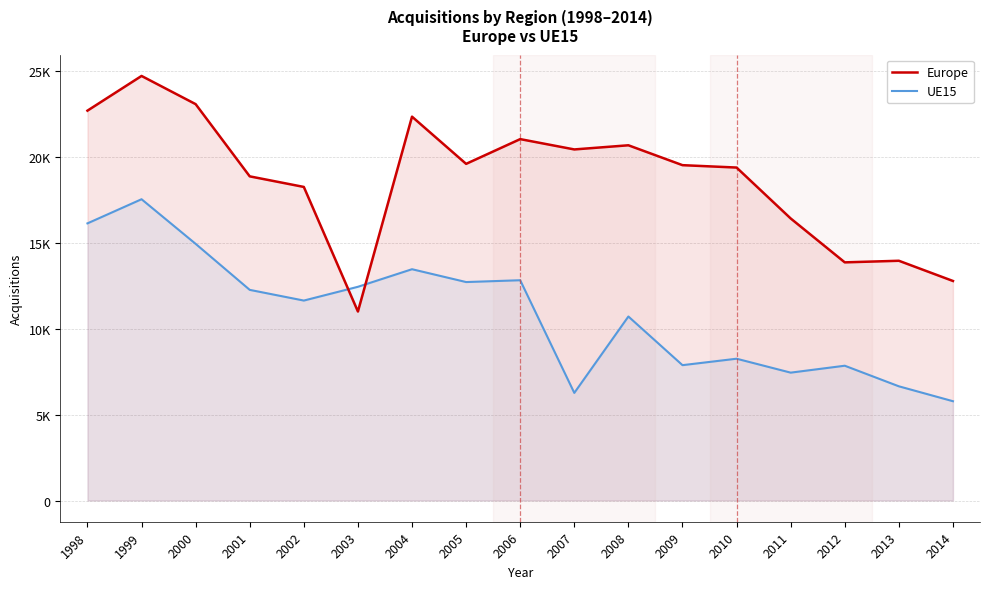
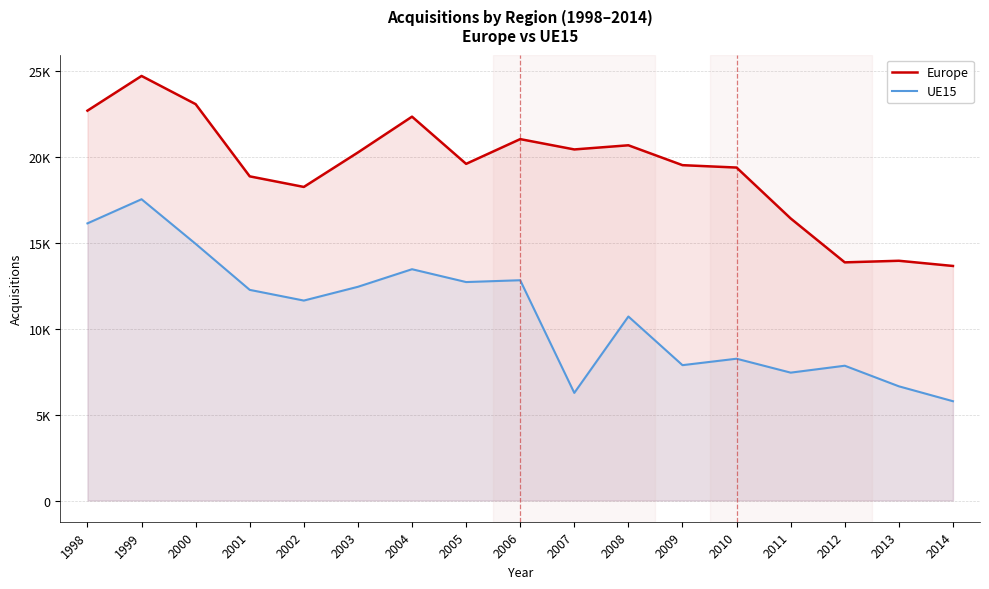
Europe, 2003: 11000 -> 20300
Europe, 2014: 12800 -> 13700
